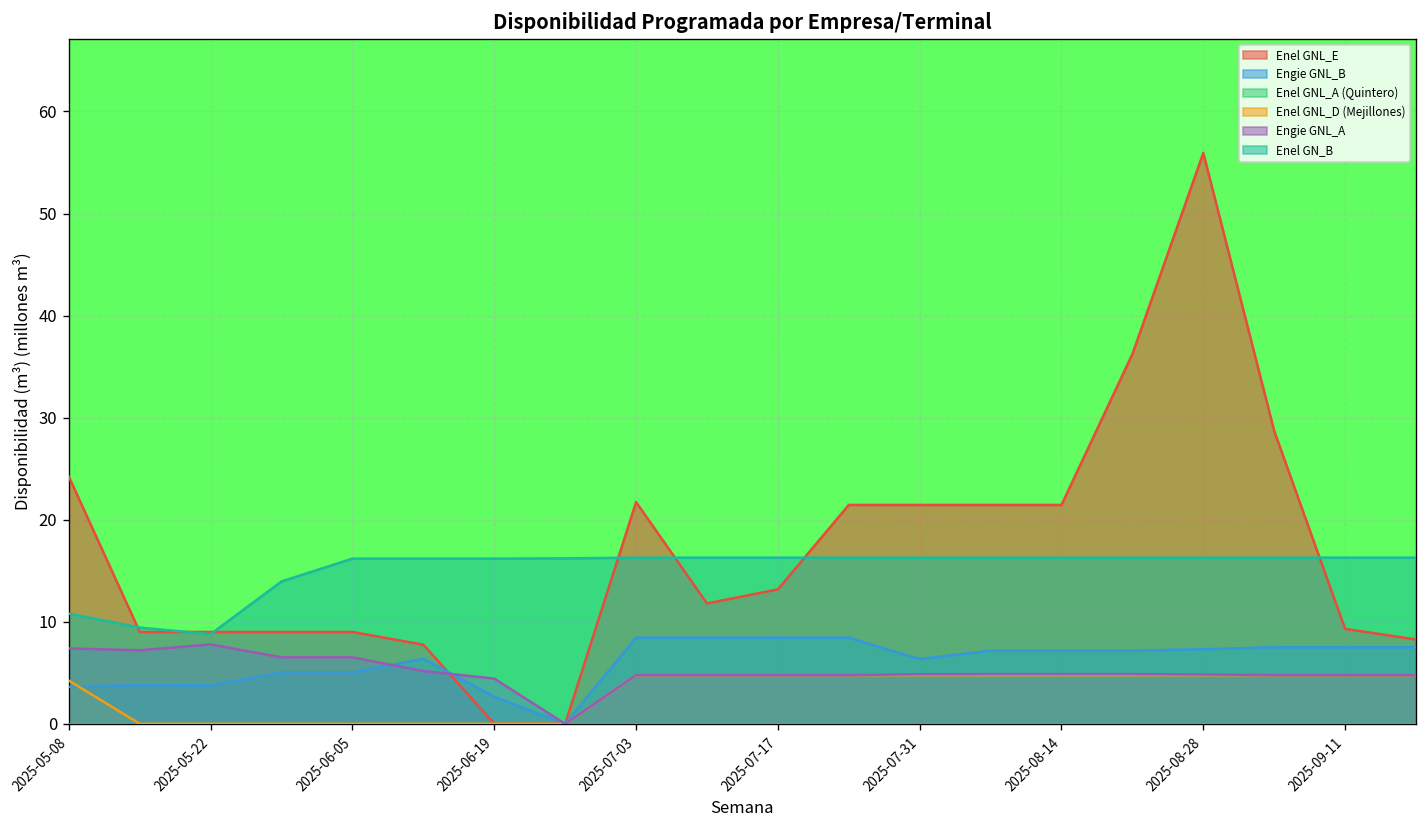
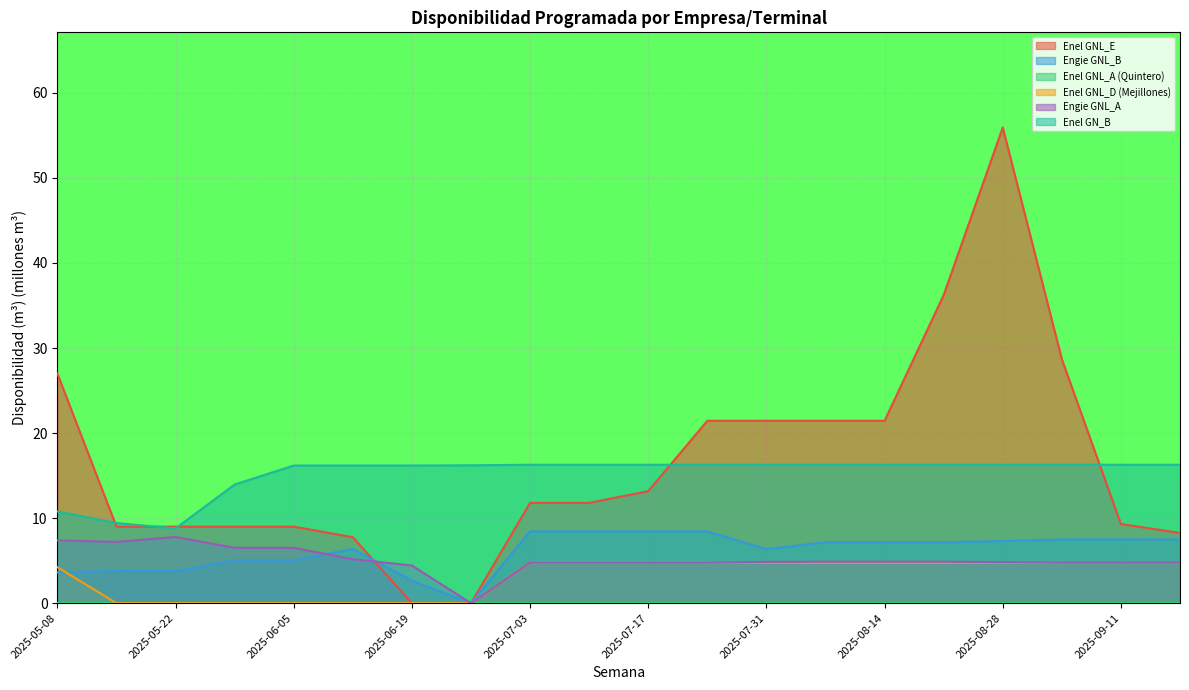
Enel GNL_E, 2025-05-08: 24 -> 27
Enel GNL_E, 2025-07-03: 22 -> 12
